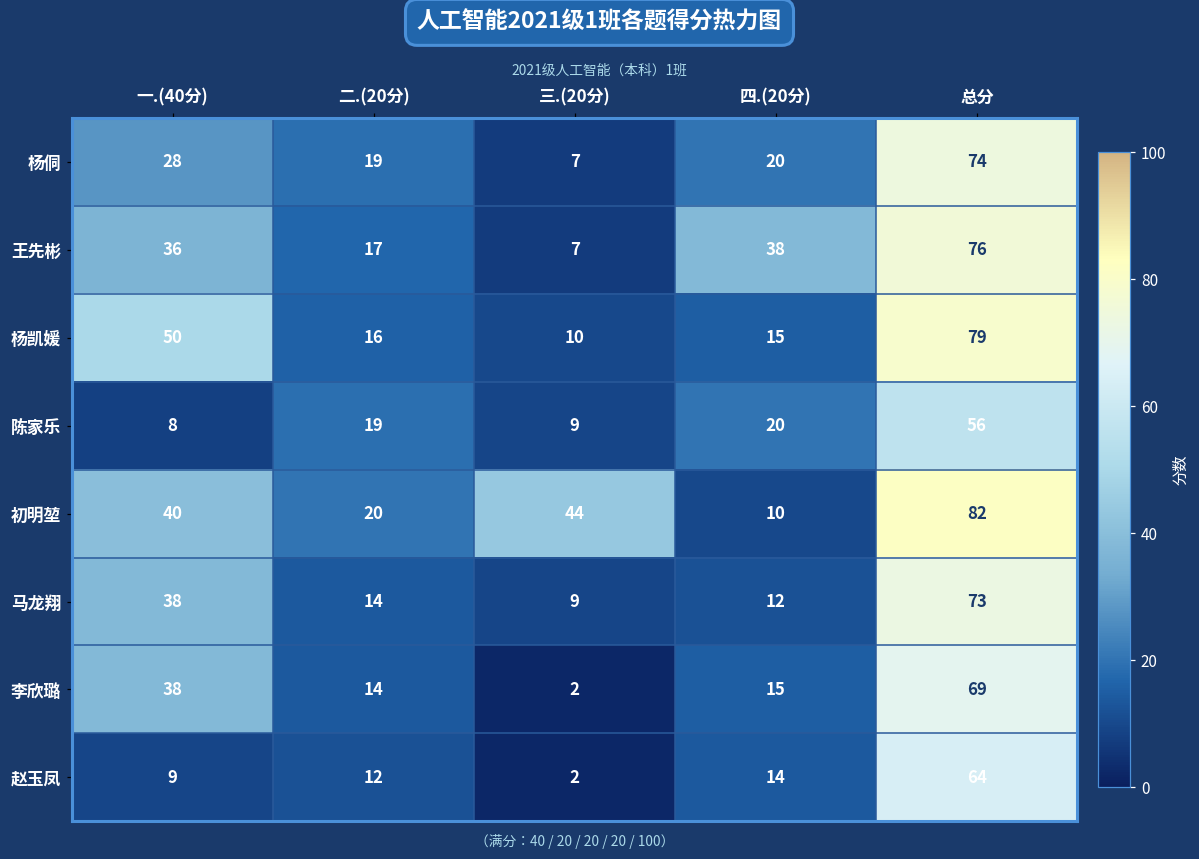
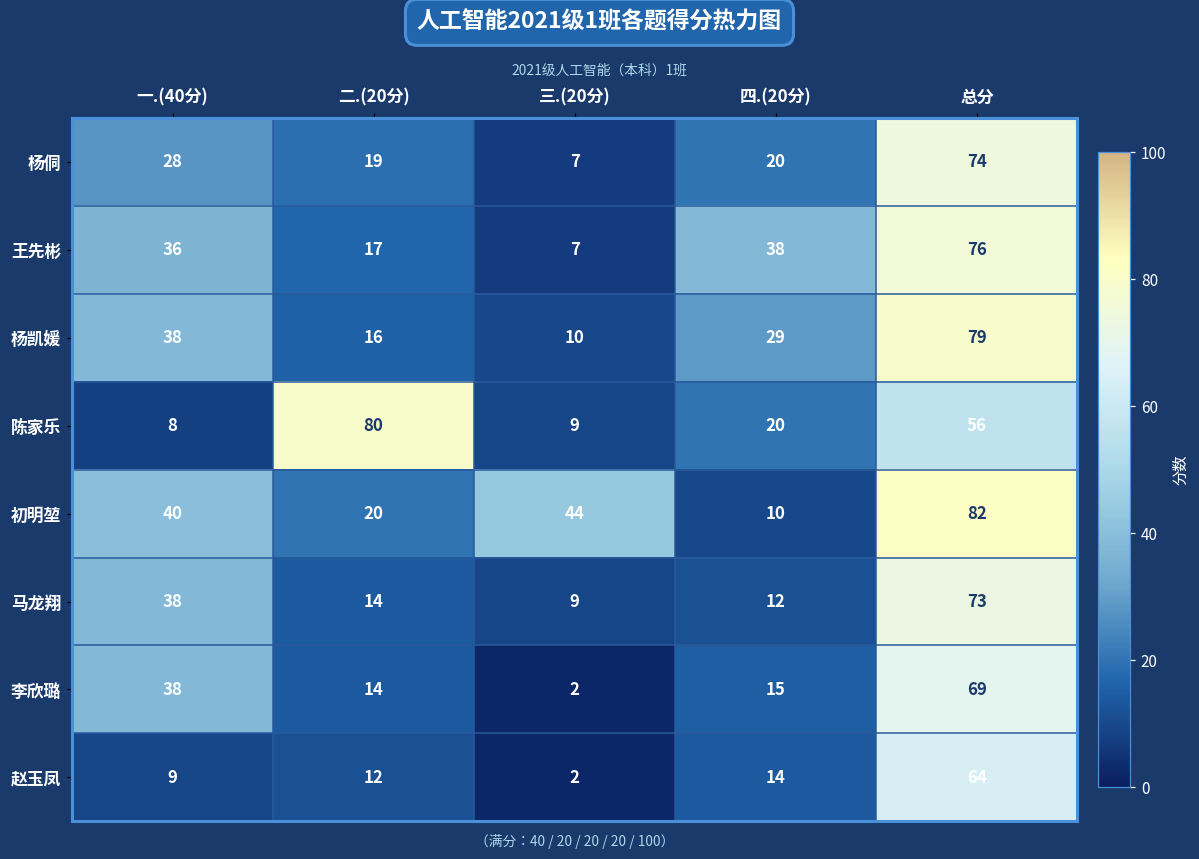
杨凯媛, 一.(40分): 50 -> 38
杨凯媛, 四.(20分): 15 -> 29
陈家乐, 二.(20分): 19 -> 80
